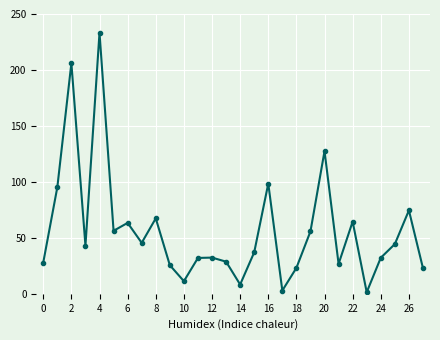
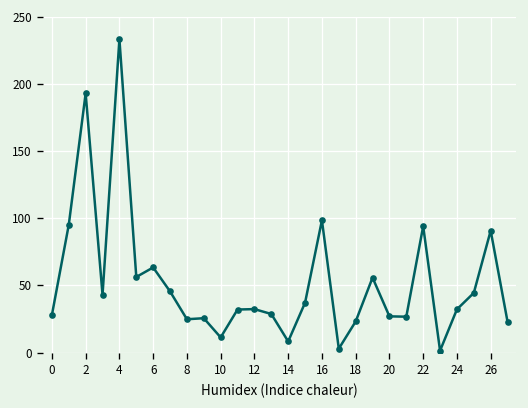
2: 206 -> 193
8: 67 -> 25
20: 127 -> 27
22: 65 -> 94
26: 75 -> 91
